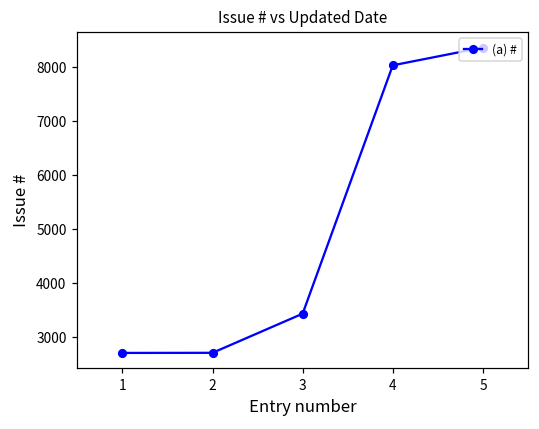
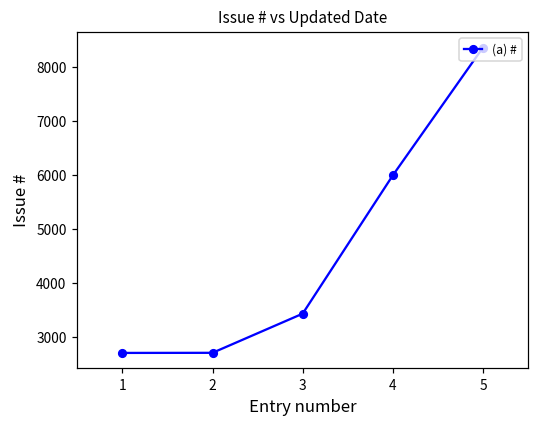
4: 8000 -> 6000
